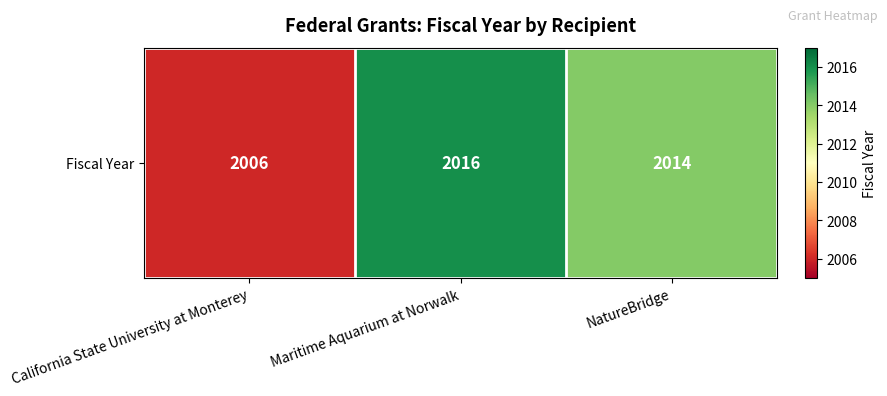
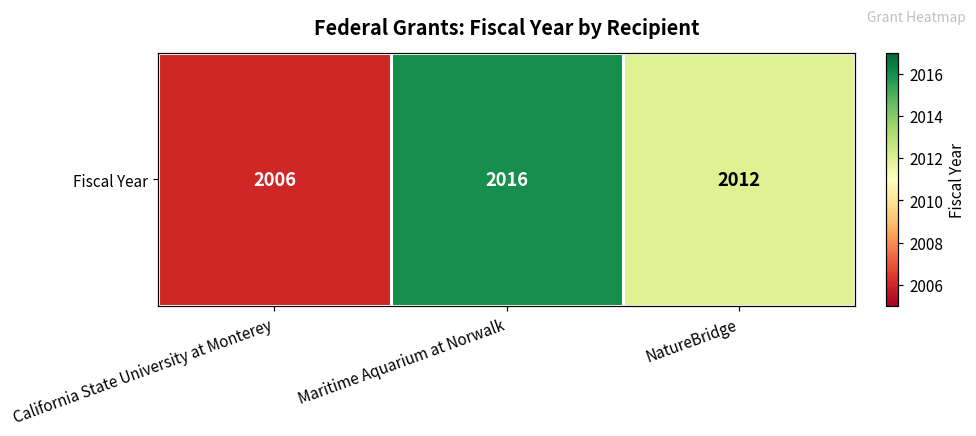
Fiscal Year, NatureBridge: 2014 -> 2012
